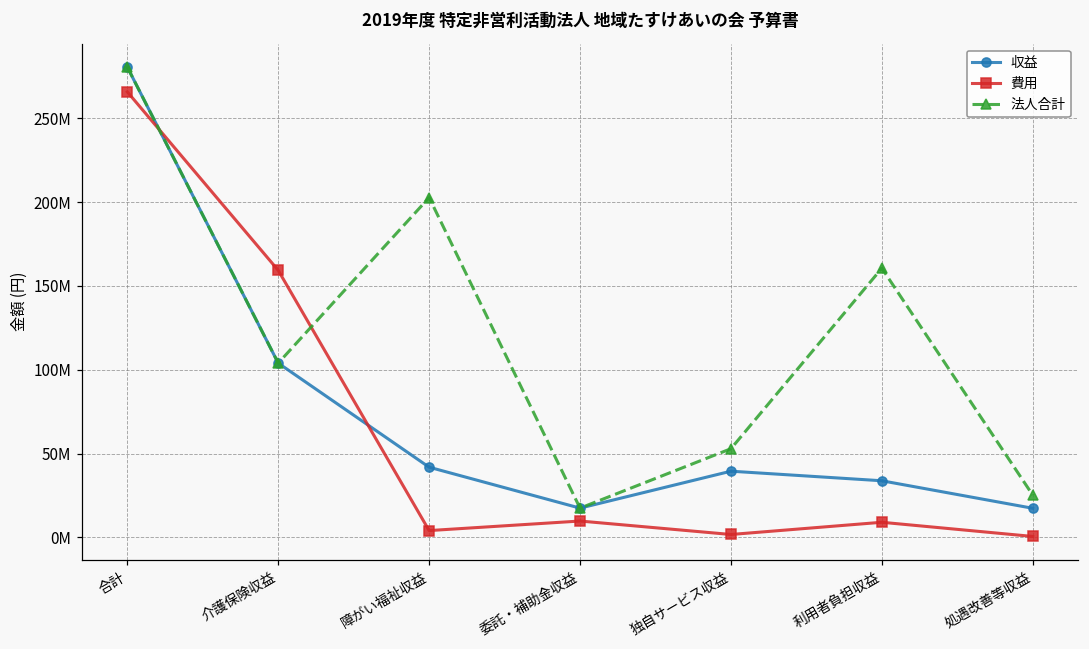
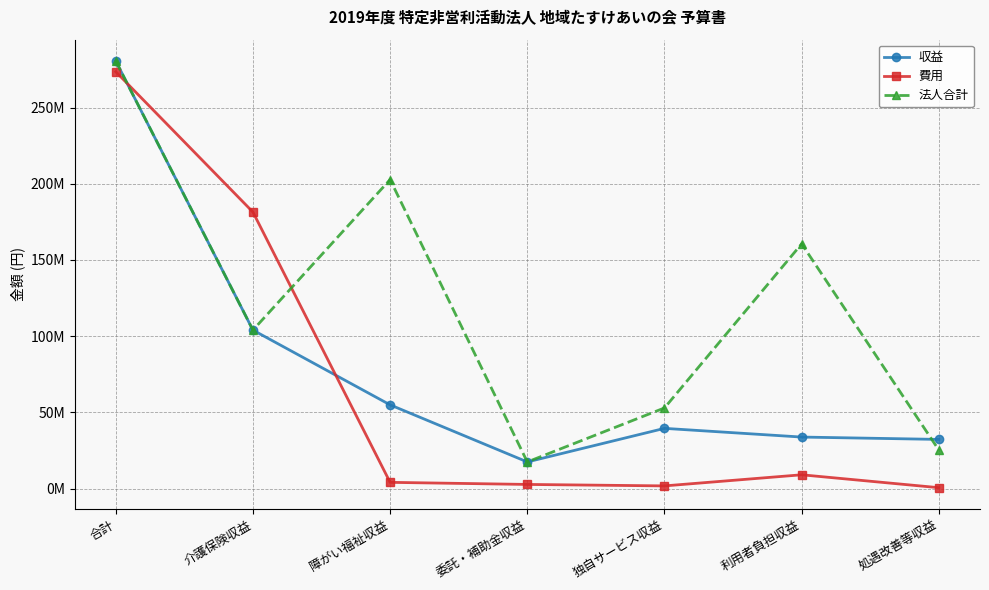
費用, 合計: 266000000 -> 274000000
費用, 介護保険収益: 159000000 -> 181000000
収益, 障がい福祉収益: 42000000 -> 55000000
費用, 委託・補助金収益: 10000000 -> 3000000
収益, 処遇改善等収益: 17000000 -> 32000000
